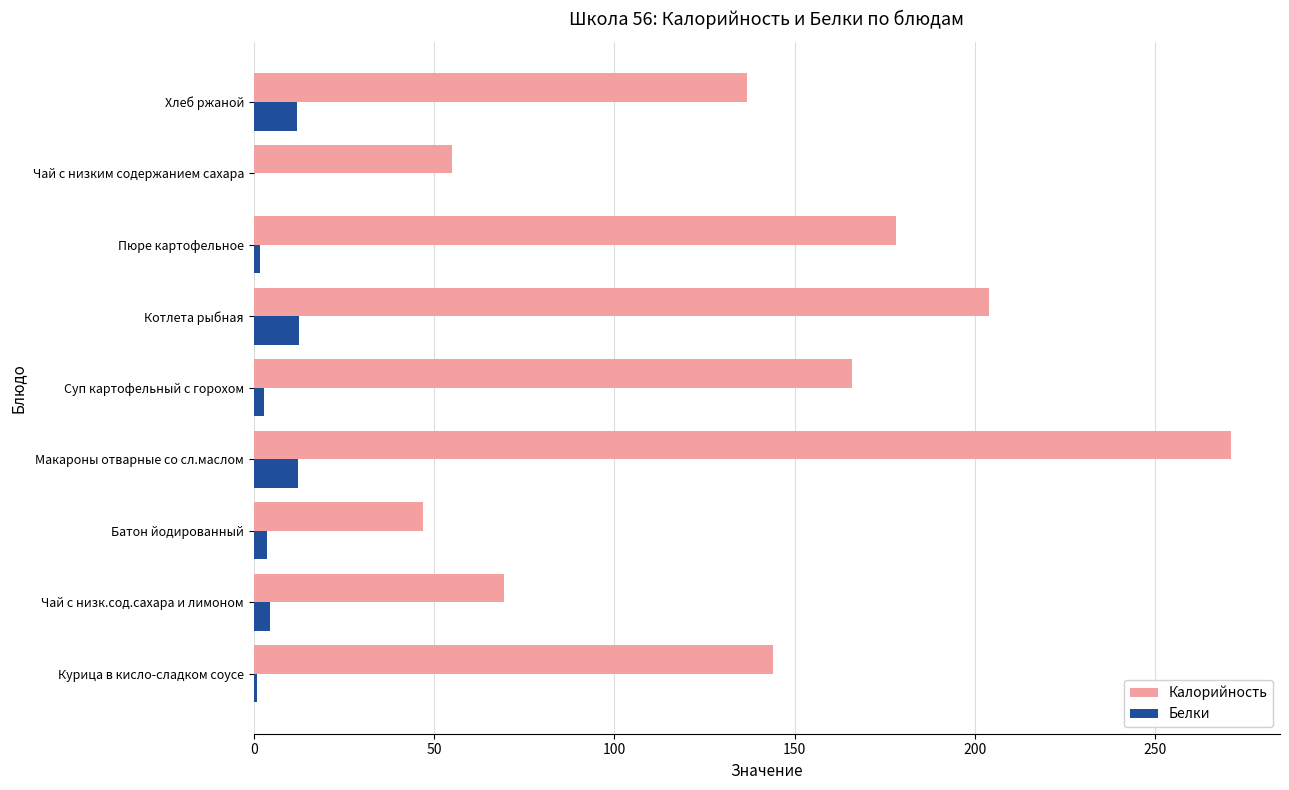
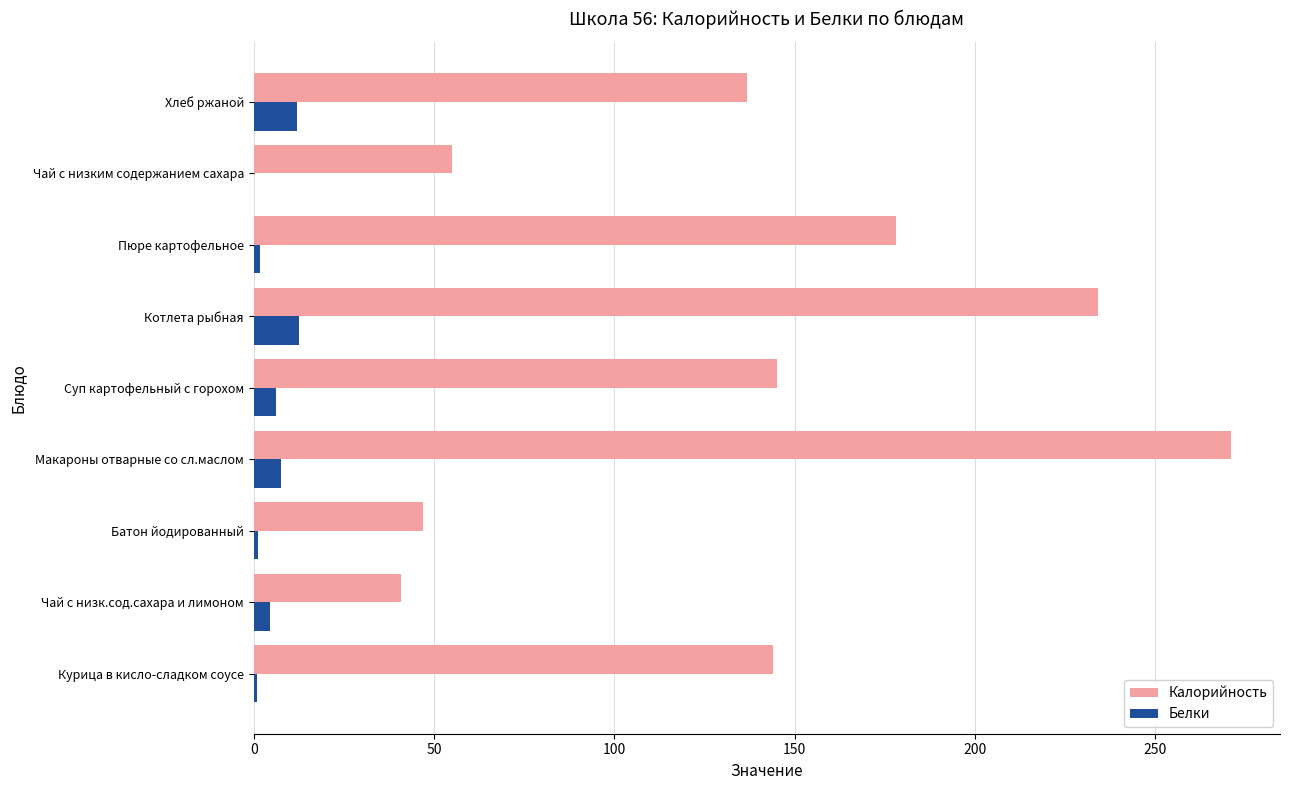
Калорийность, Котлета рыбная: 204 -> 234
Калорийность, Суп картофельный с горохом: 166 -> 145
Белки, Суп картофельный с горохом: 3 -> 6
Белки, Макароны отварные со сл.маслом: 12 -> 8
Белки, Батон йодированный: 4 -> 1
Калорийность, Чай с низк.сод.сахара и лимоном: 69 -> 41
